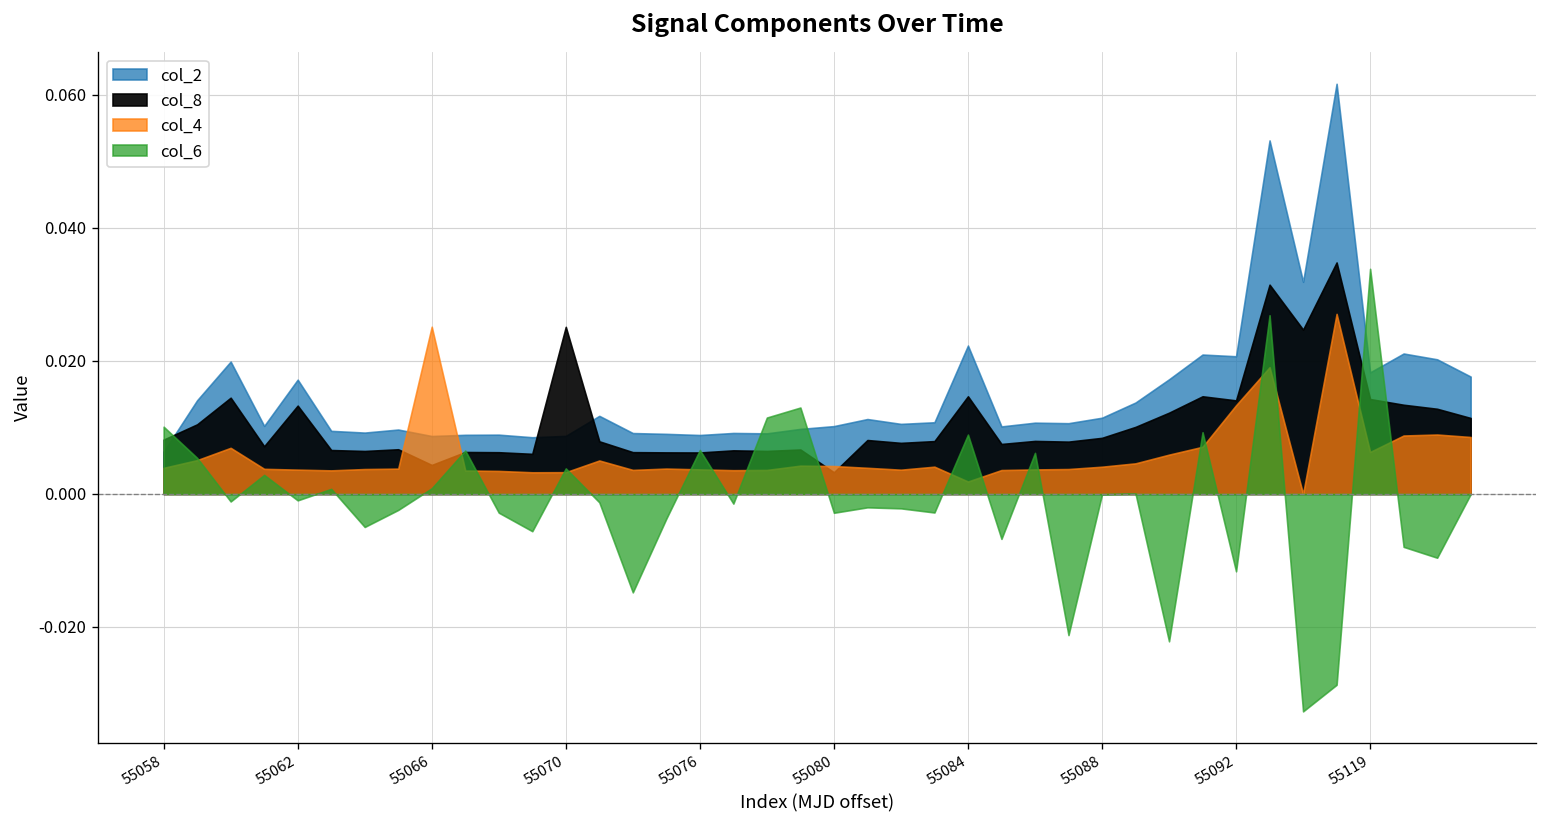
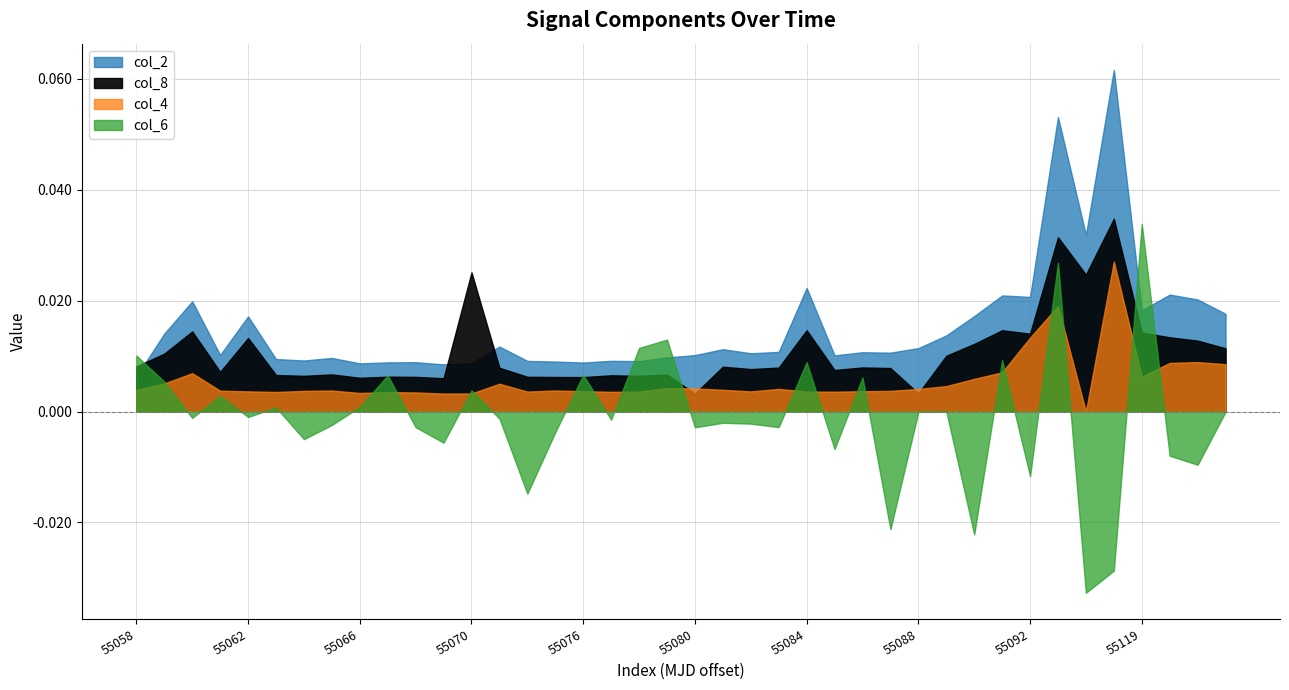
col_8, 55066: 0.004 -> 0.006
col_4, 55066: 0.025 -> 0.003
col_4, 55084: 0.002 -> 0.004
col_8, 55088: 0.008 -> 0.003
